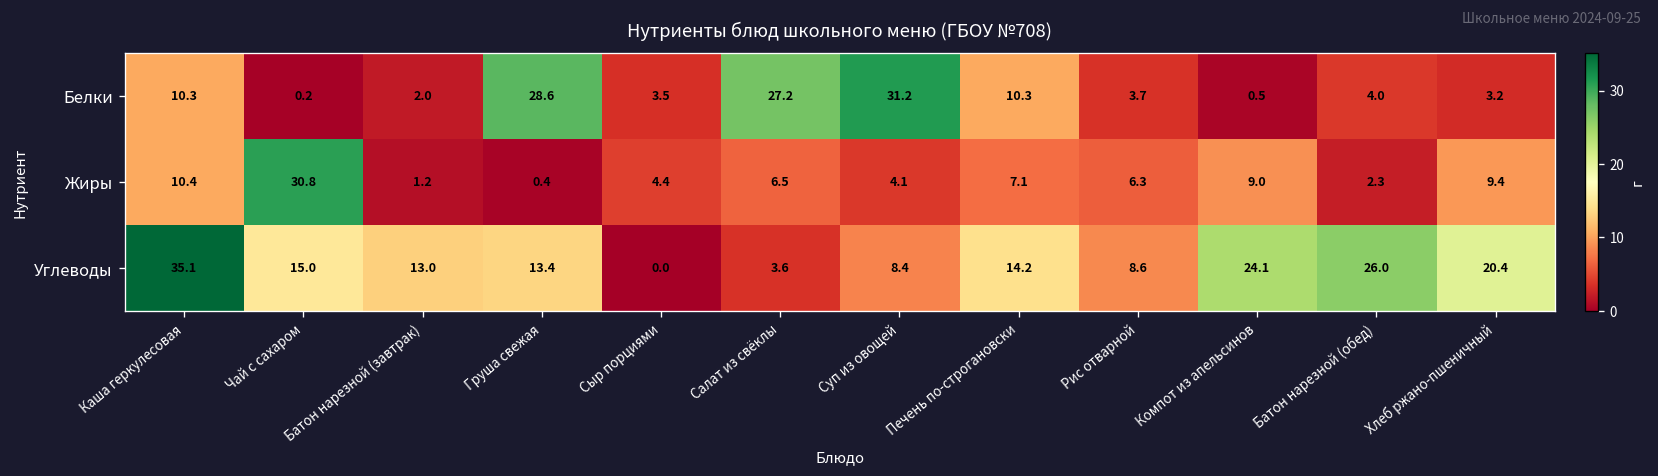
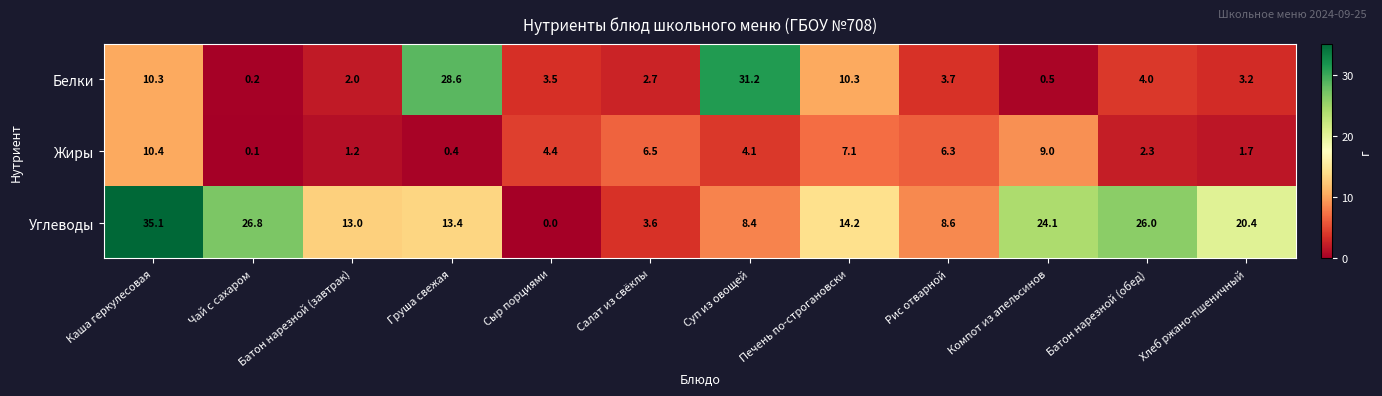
Белки, Салат из свёклы: 27.2 -> 2.7
Жиры, Чай с сахаром: 30.8 -> 0.1
Жиры, Хлеб ржано-пшеничный: 9.4 -> 1.7
Углеводы, Чай с сахаром: 15.0 -> 26.8
